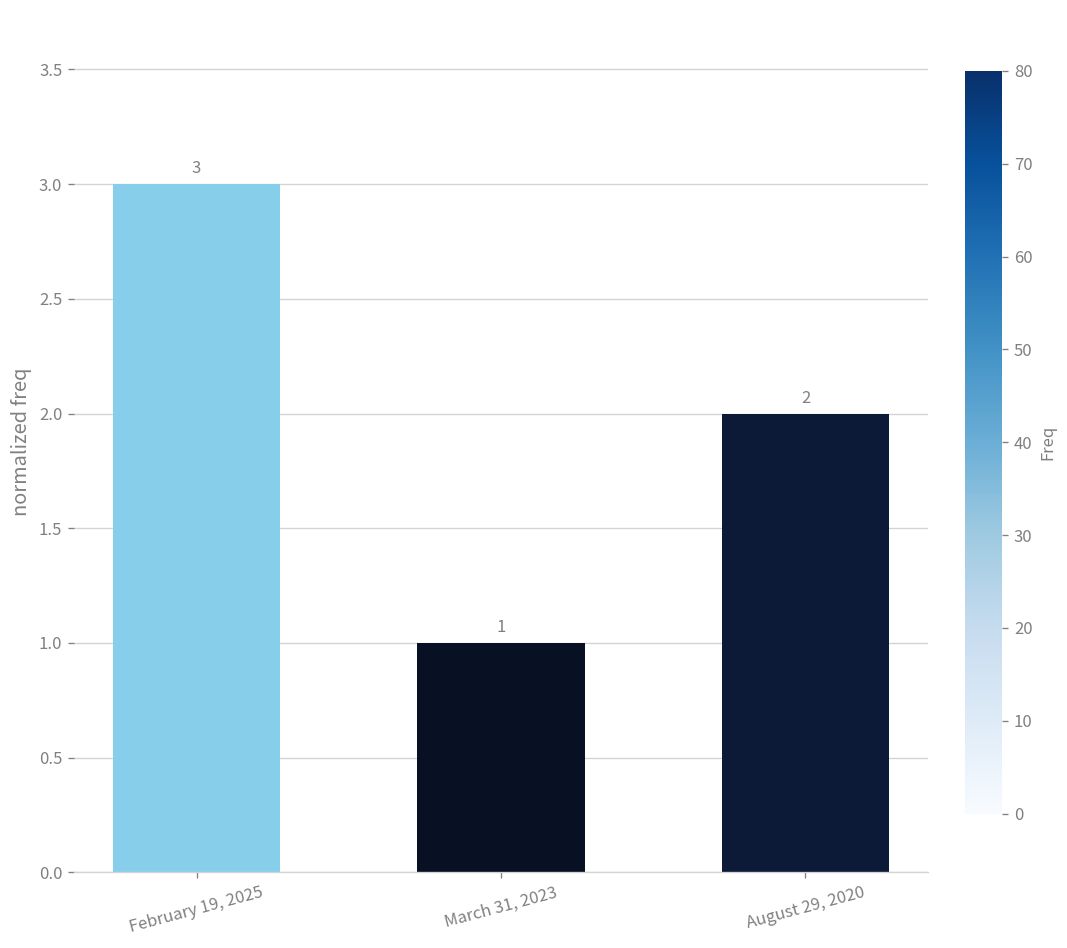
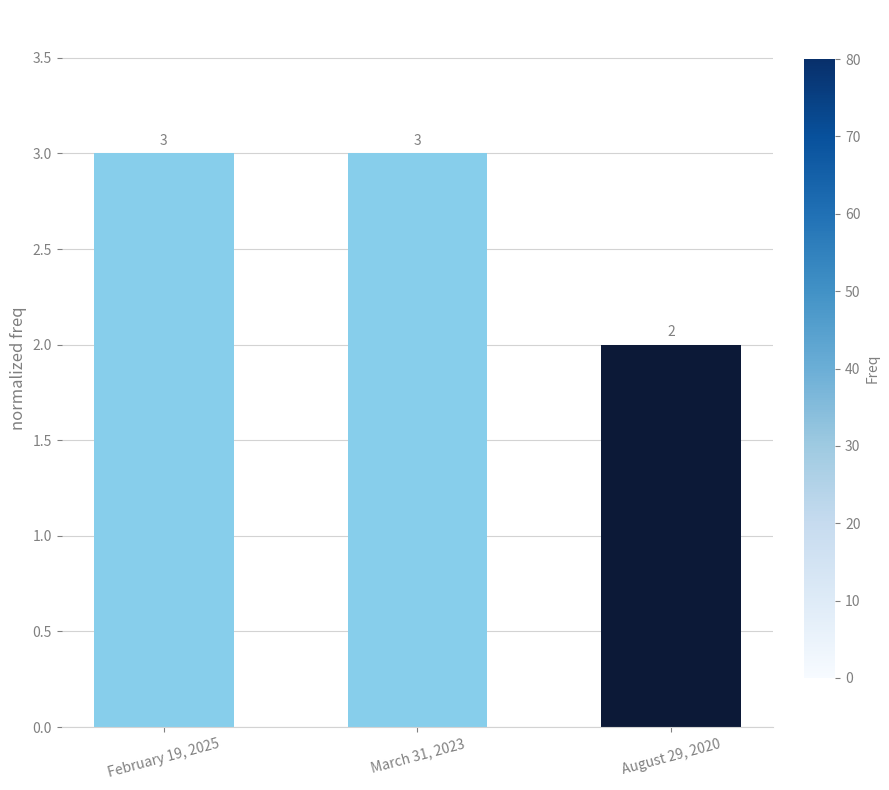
March 31, 2023: 1 -> 3
